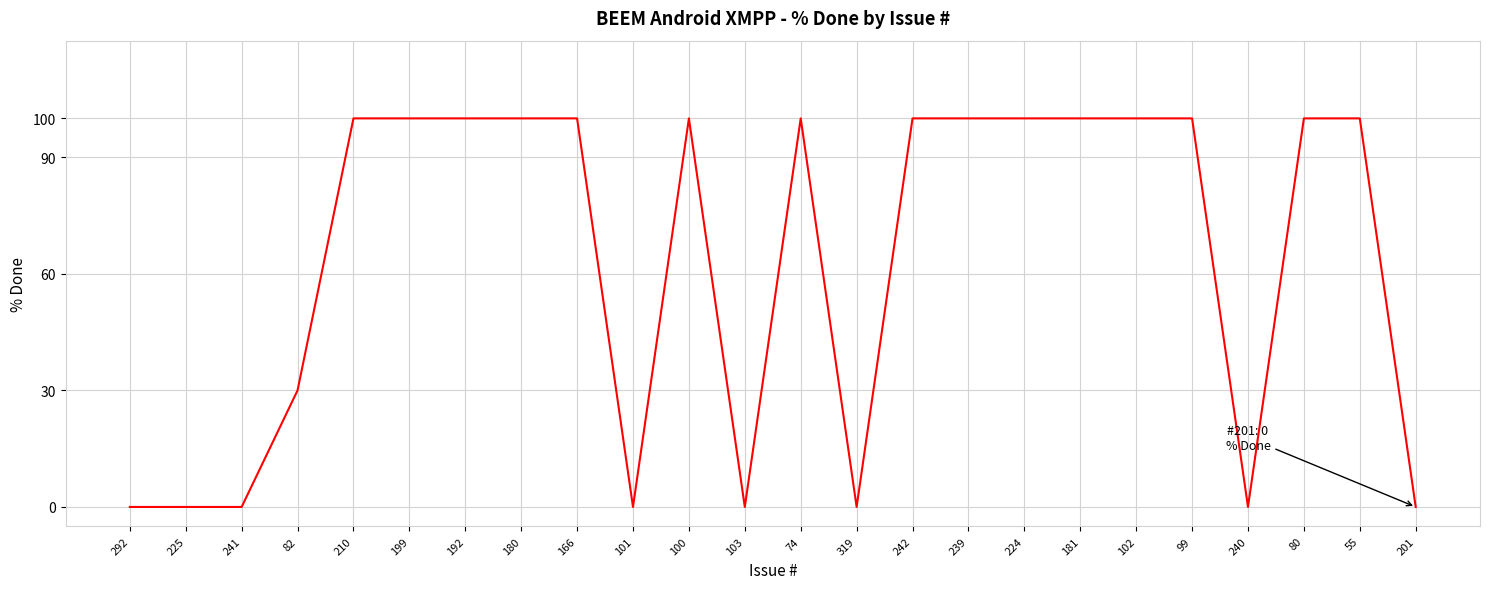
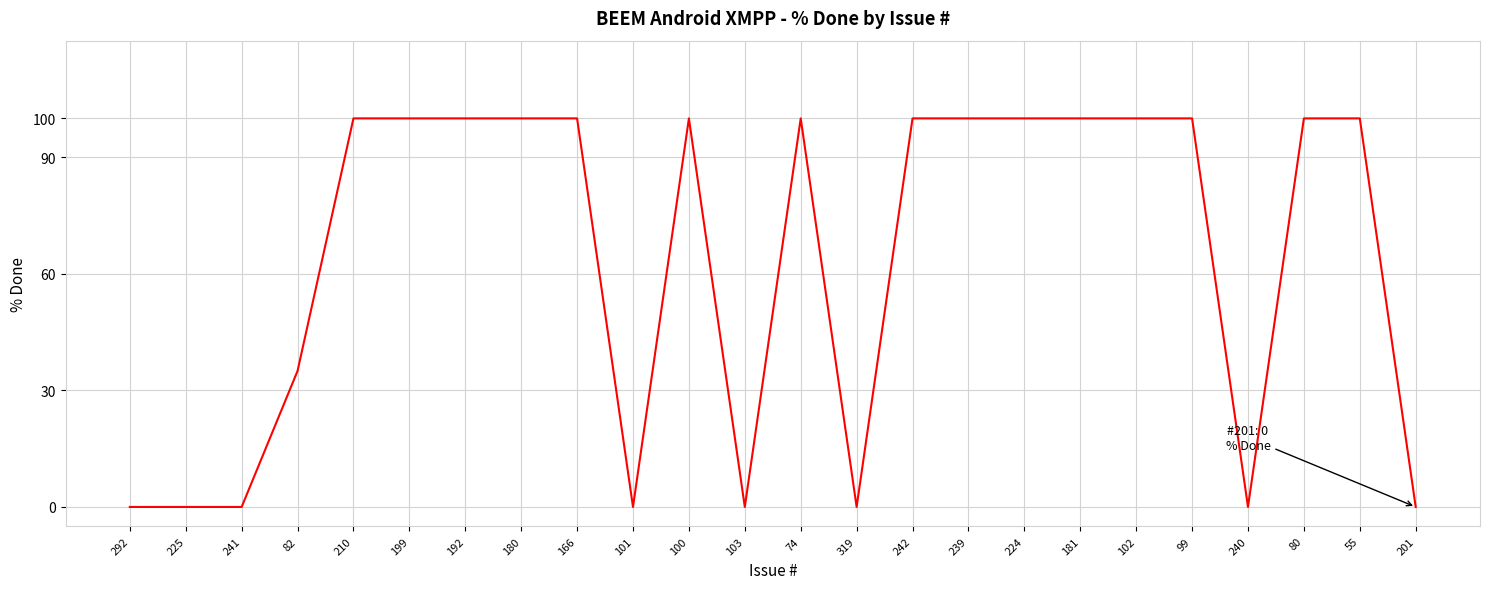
82: 30 -> 35
